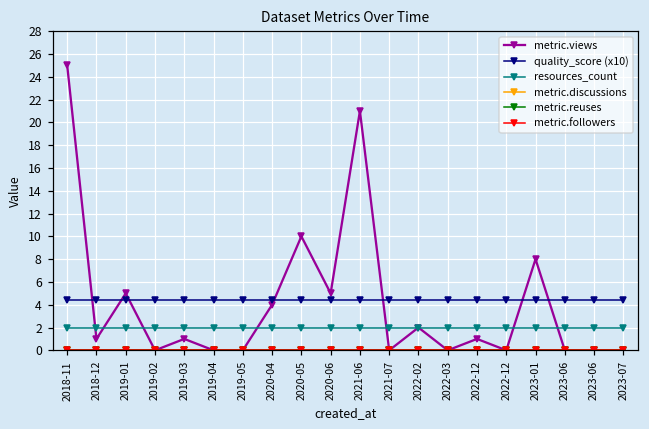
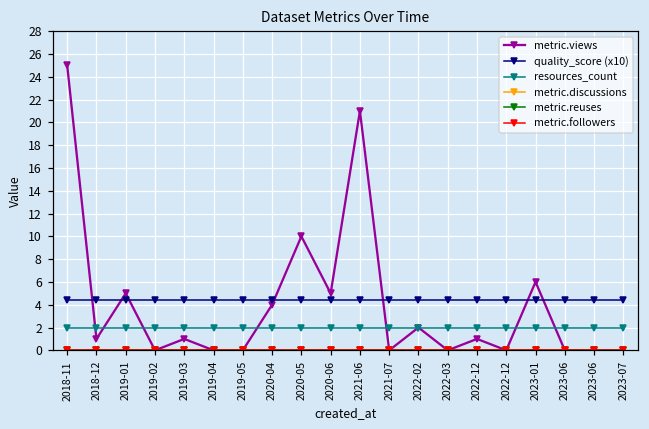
metric.views, 2023-01: 8 -> 6
